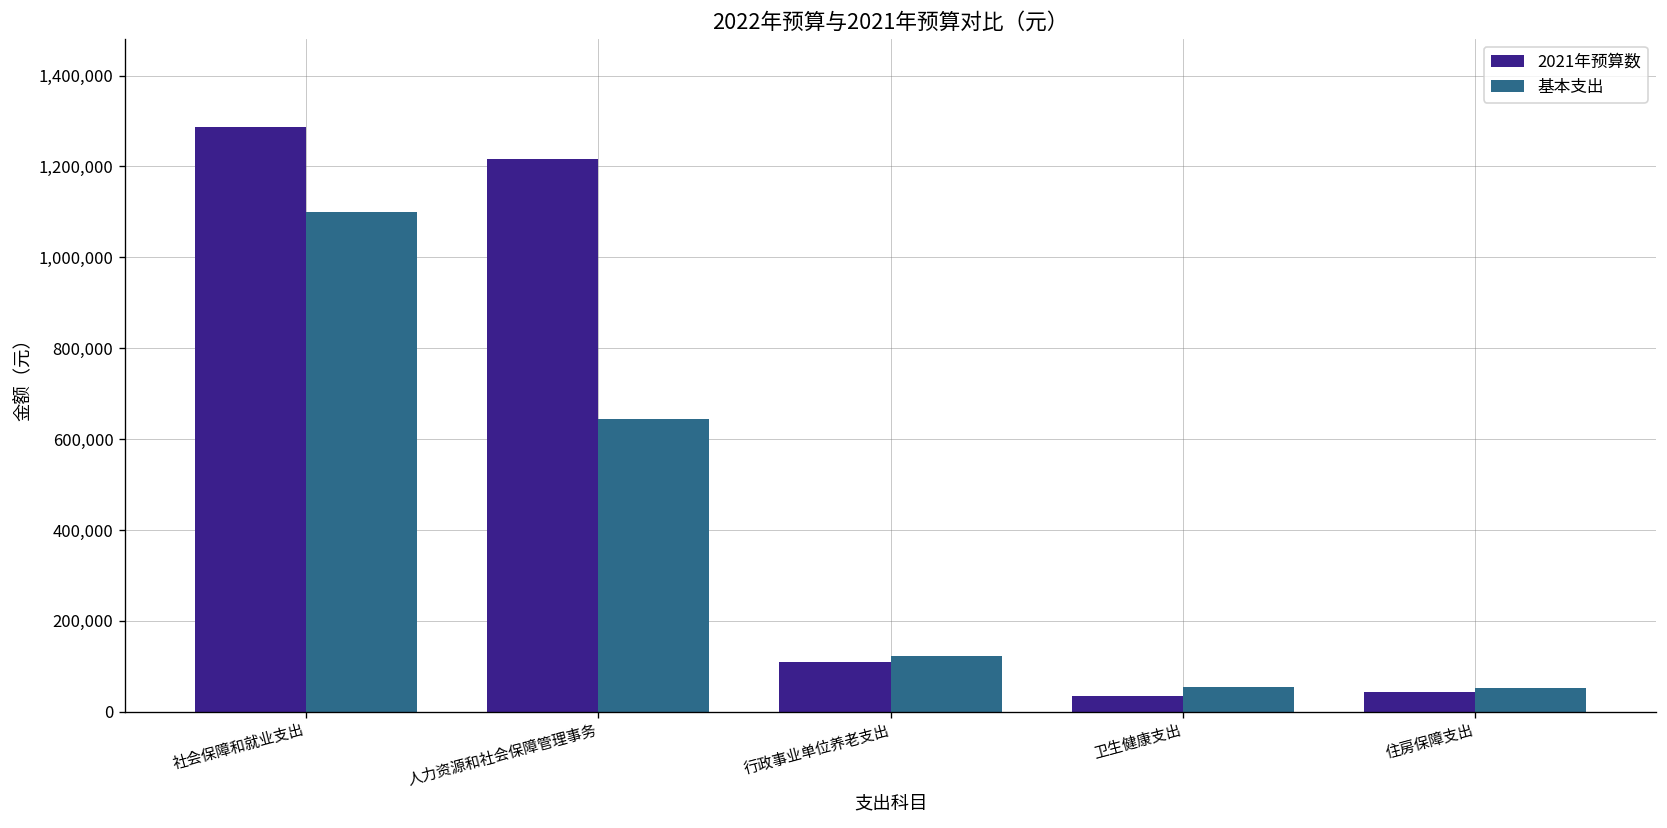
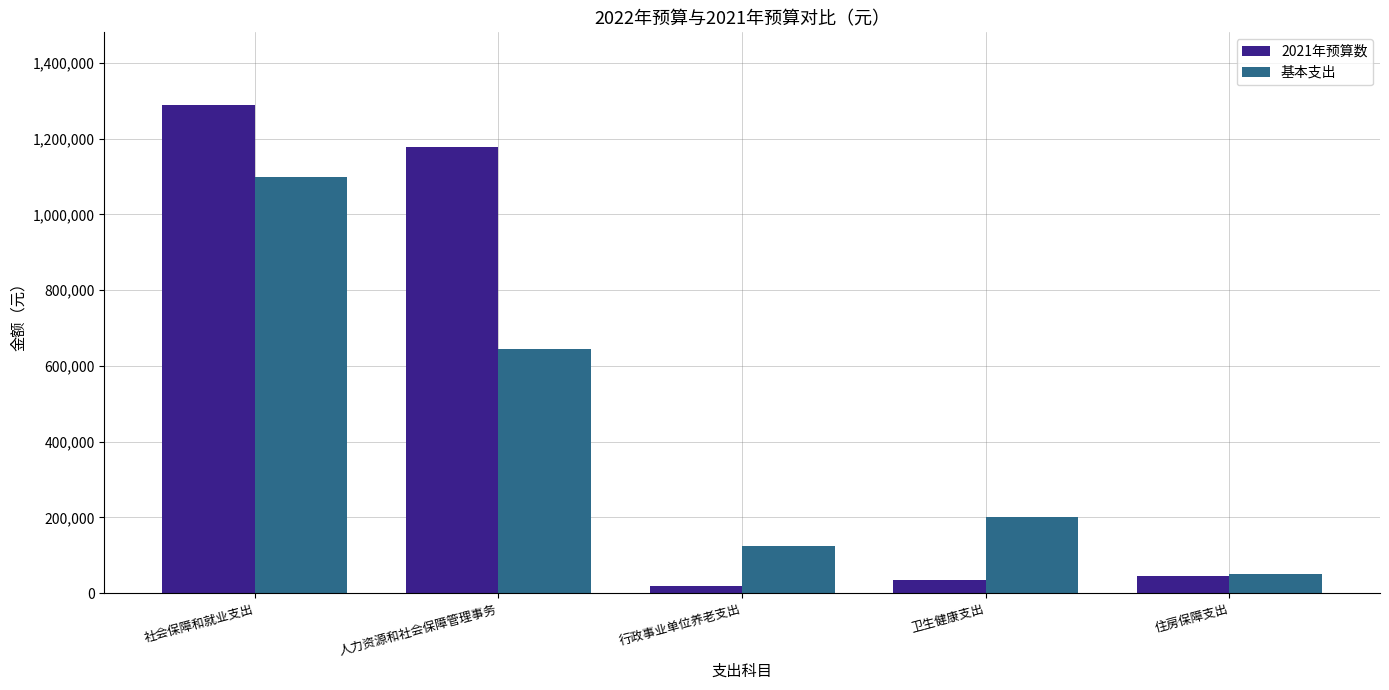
2021年预算数, 人力资源和社会保障管理事务: 1,220,000 -> 1,180,000
2021年预算数, 行政事业单位养老支出: 110,000 -> 20,000
基本支出, 卫生健康支出: 50,000 -> 200,000
